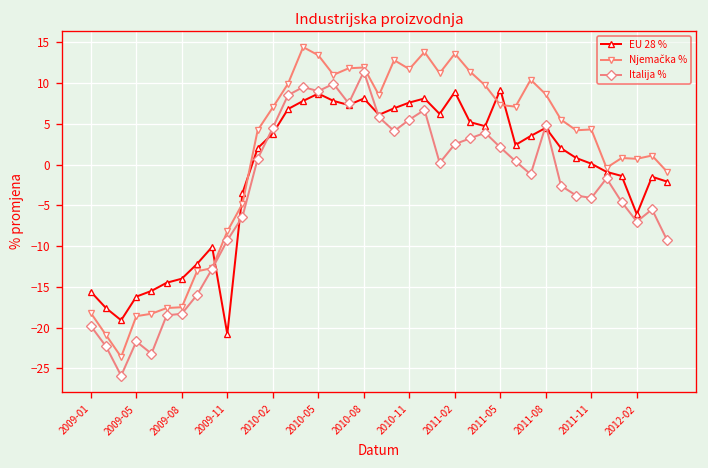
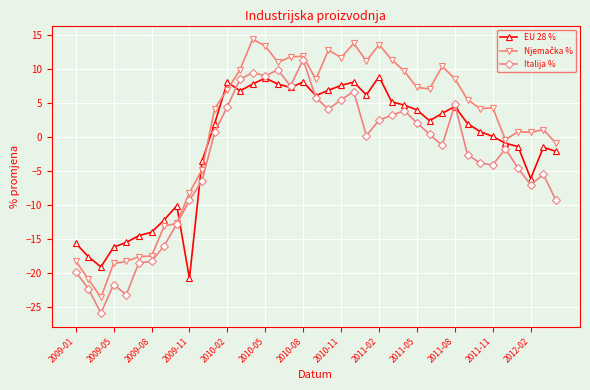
EU 28 %, 2010-02: 4 -> 8
EU 28 %, 2011-05: 9 -> 4
